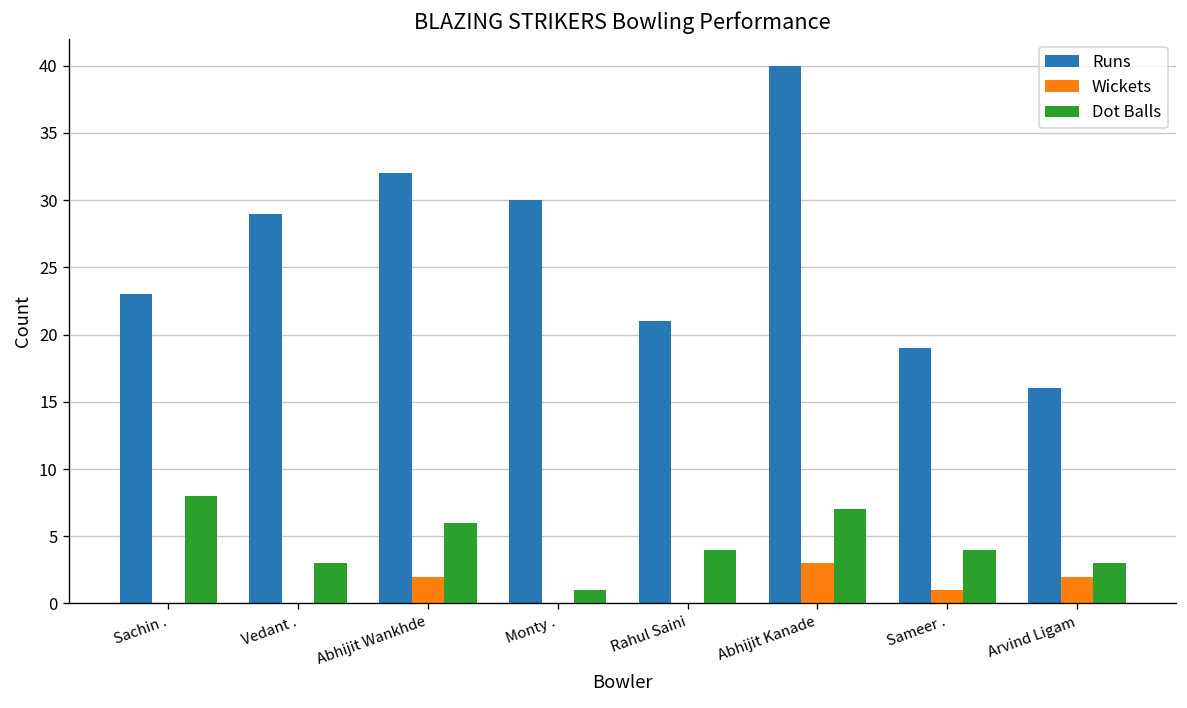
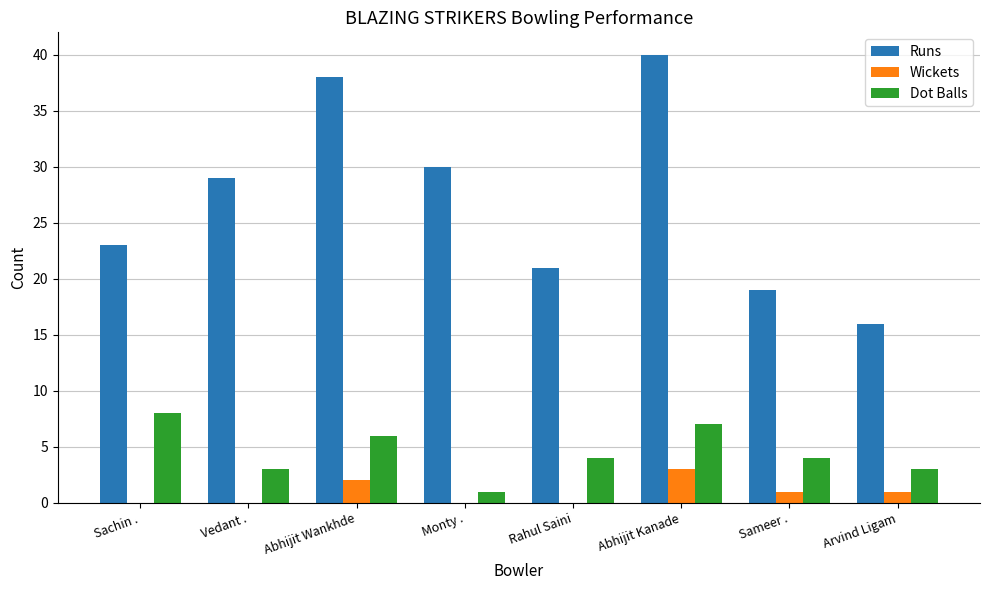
Runs, Abhijit Wankhde: 32 -> 38
Wickets, Arvind Ligam: 2 -> 1
